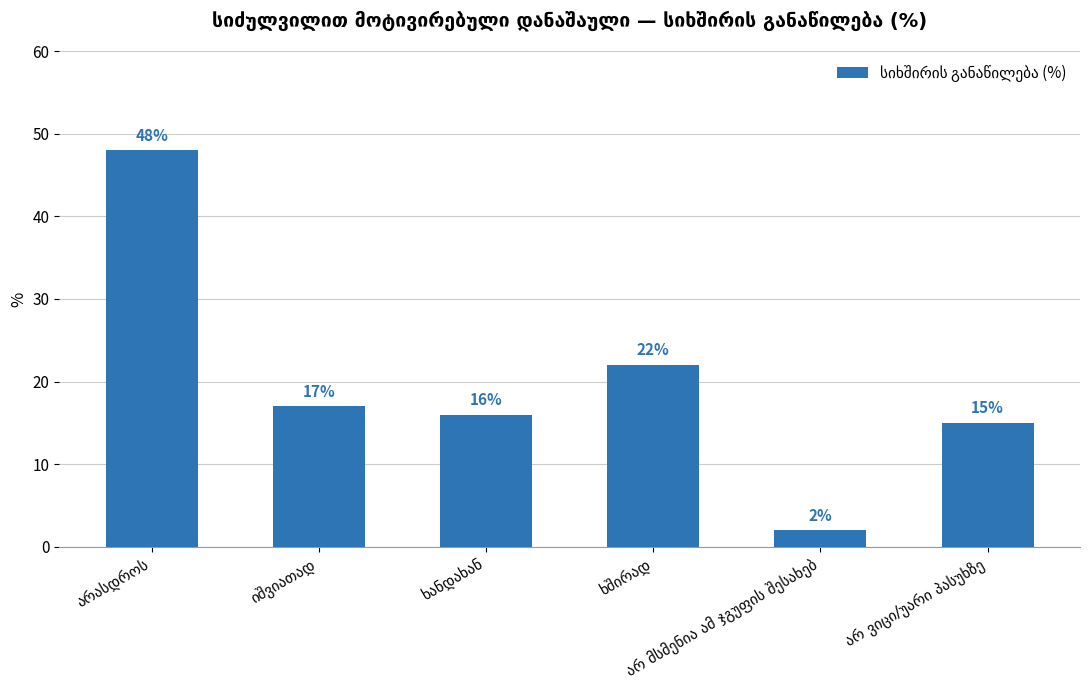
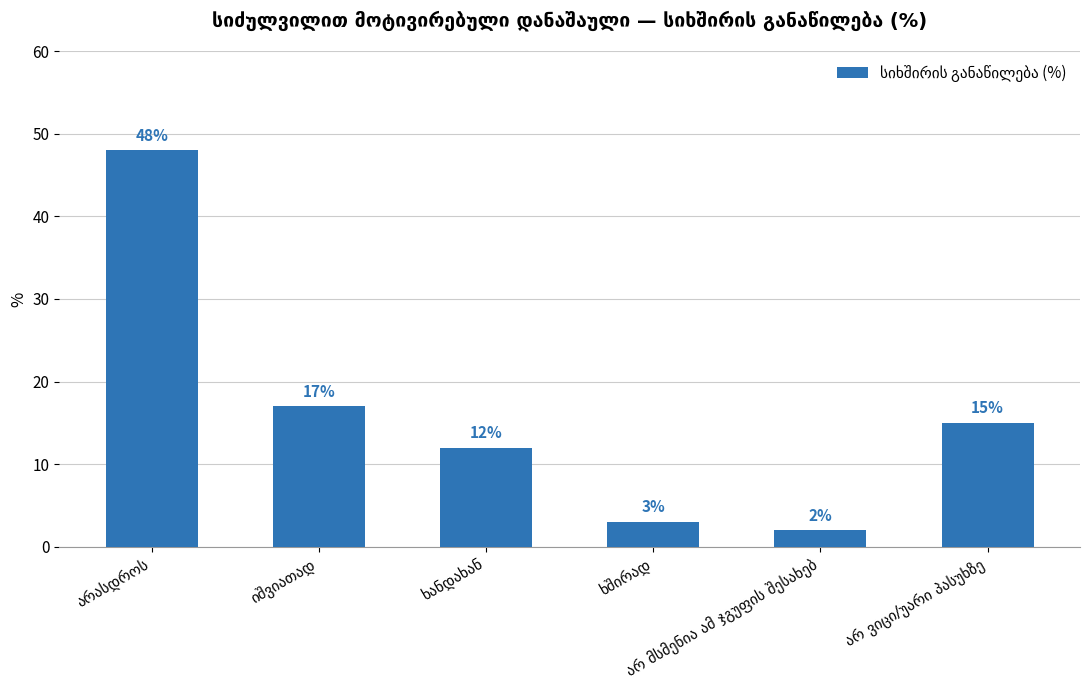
ხანდახან: 16% -> 12%
ხშირად: 22% -> 3%
